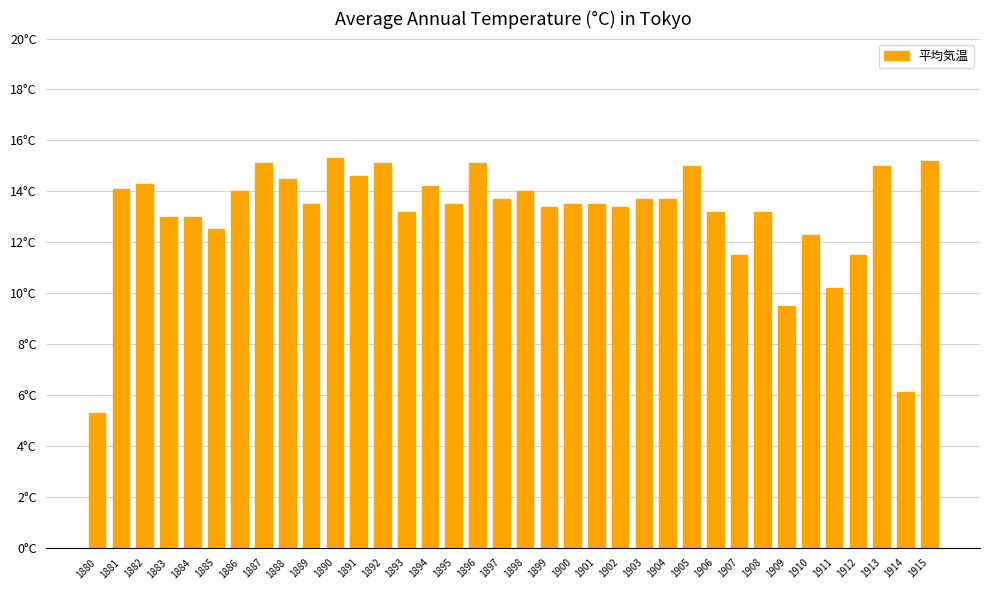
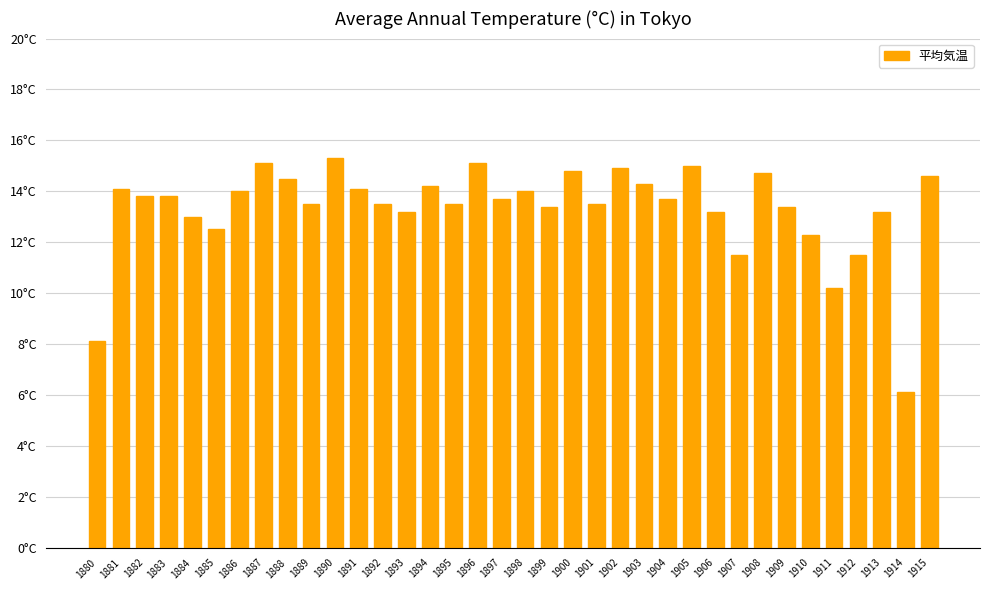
1880: 5.3°C -> 8.1°C
1882: 14.3°C -> 13.8°C
1883: 13.0°C -> 13.8°C
1891: 14.6°C -> 14.1°C
1892: 15.1°C -> 13.5°C
1900: 13.5°C -> 14.8°C
1902: 13.4°C -> 14.9°C
1903: 13.7°C -> 14.3°C
1908: 13.2°C -> 14.7°C
1909: 9.5°C -> 13.4°C
1913: 15.0°C -> 13.2°C
1915: 15.2°C -> 14.6°C
